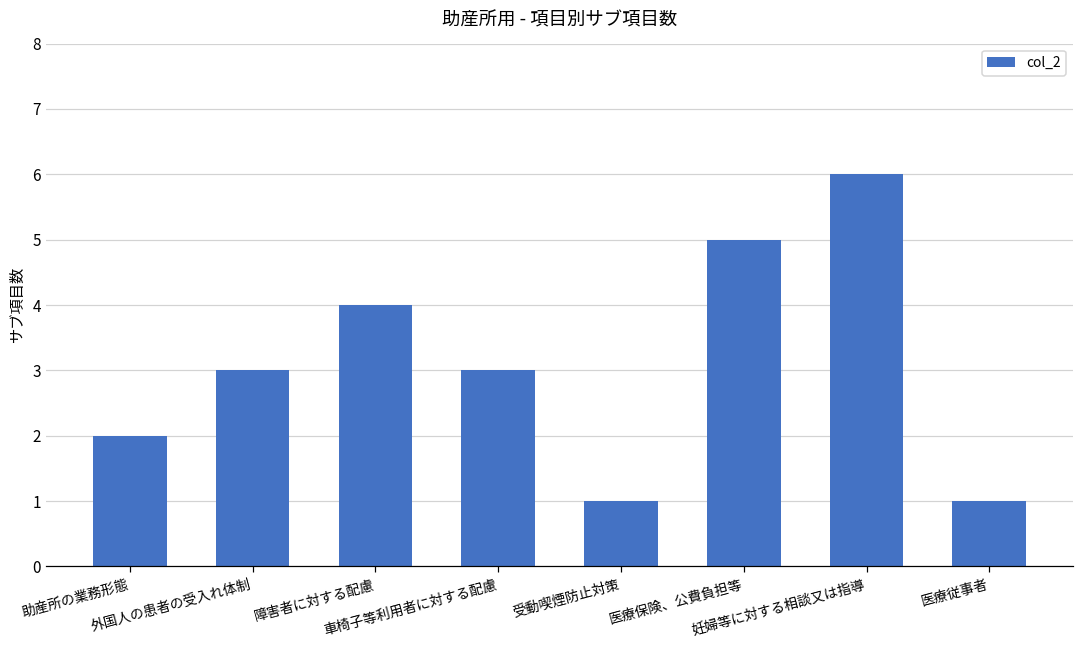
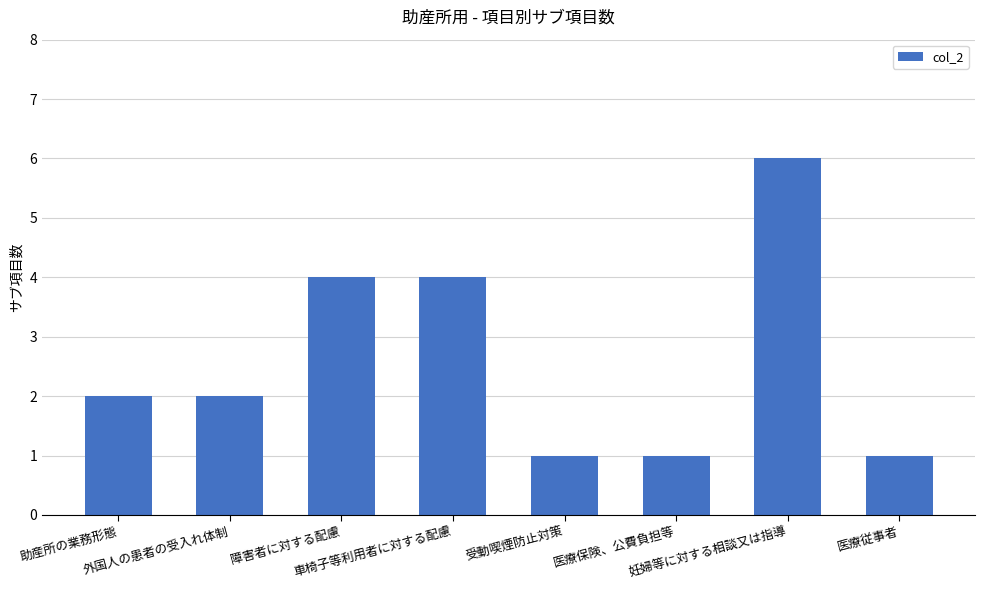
外国人の患者の受入れ体制: 3 -> 2
車椅子等利用者に対する配慮: 3 -> 4
医療保険、公費負担等: 5 -> 1
